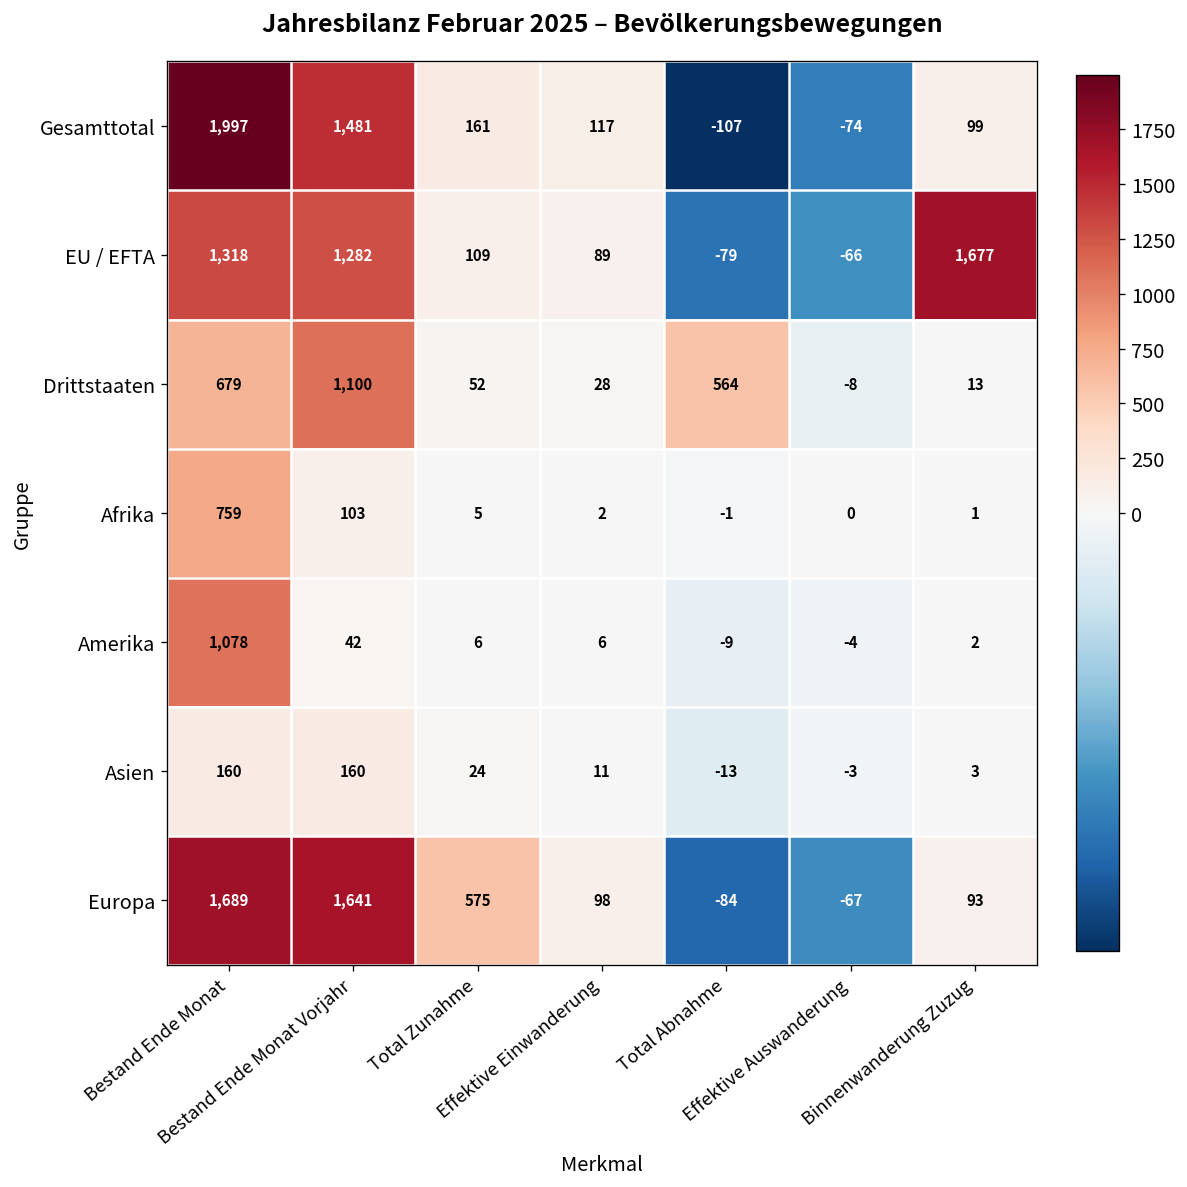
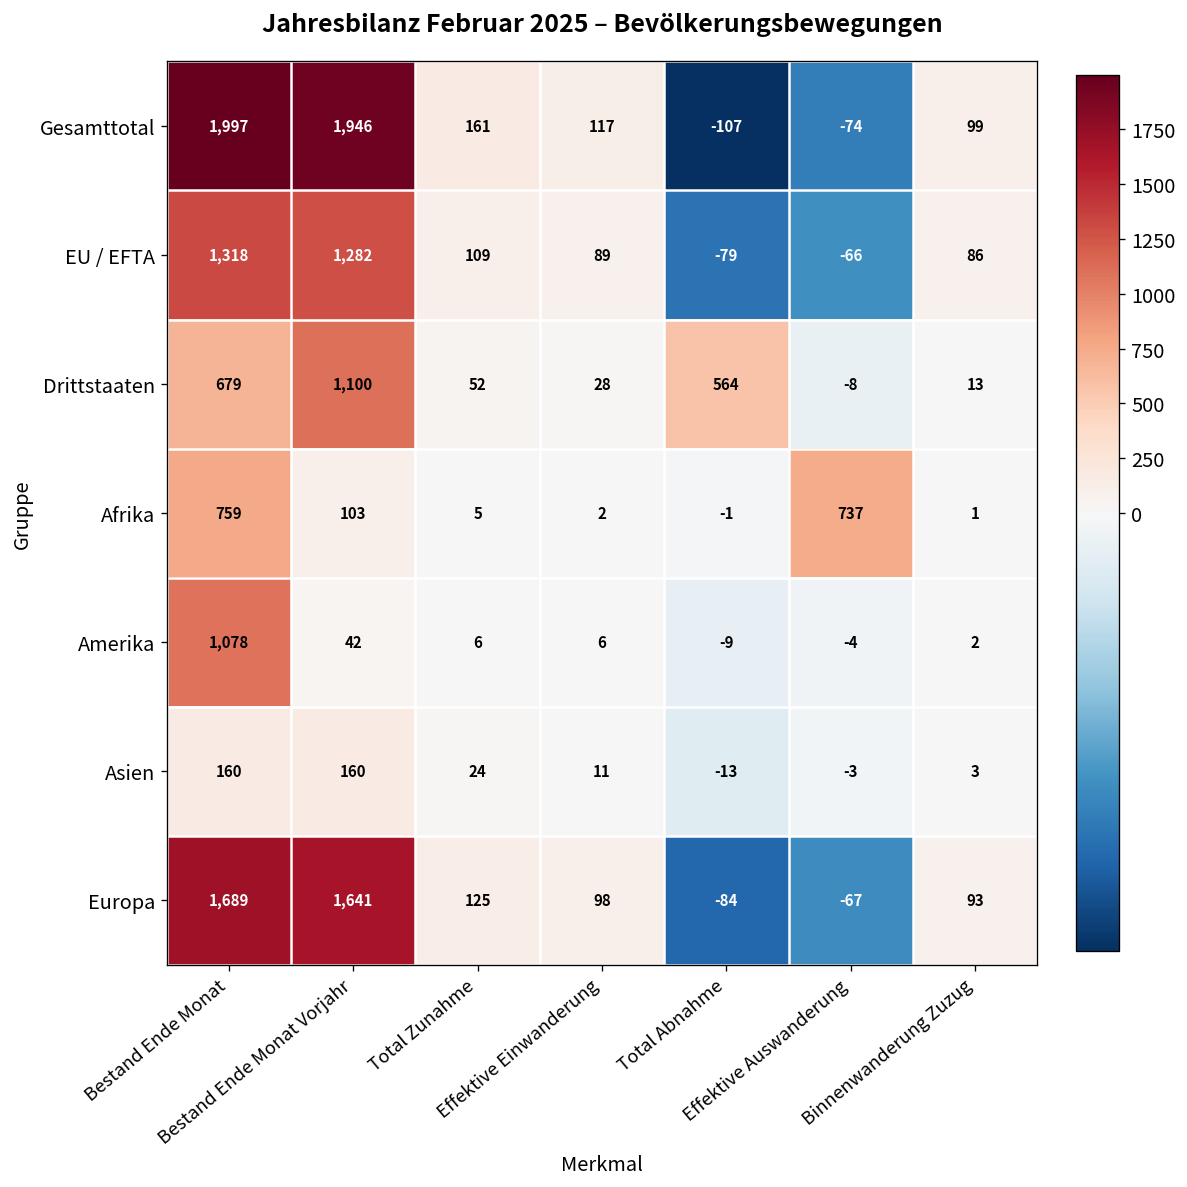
Gesamttotal, Bestand Ende Monat Vorjahr: 1,481 -> 1,946
EU / EFTA, Binnenwanderung Zuzug: 1,677 -> 86
Afrika, Effektive Auswanderung: 0 -> 737
Europa, Total Zunahme: 575 -> 125
